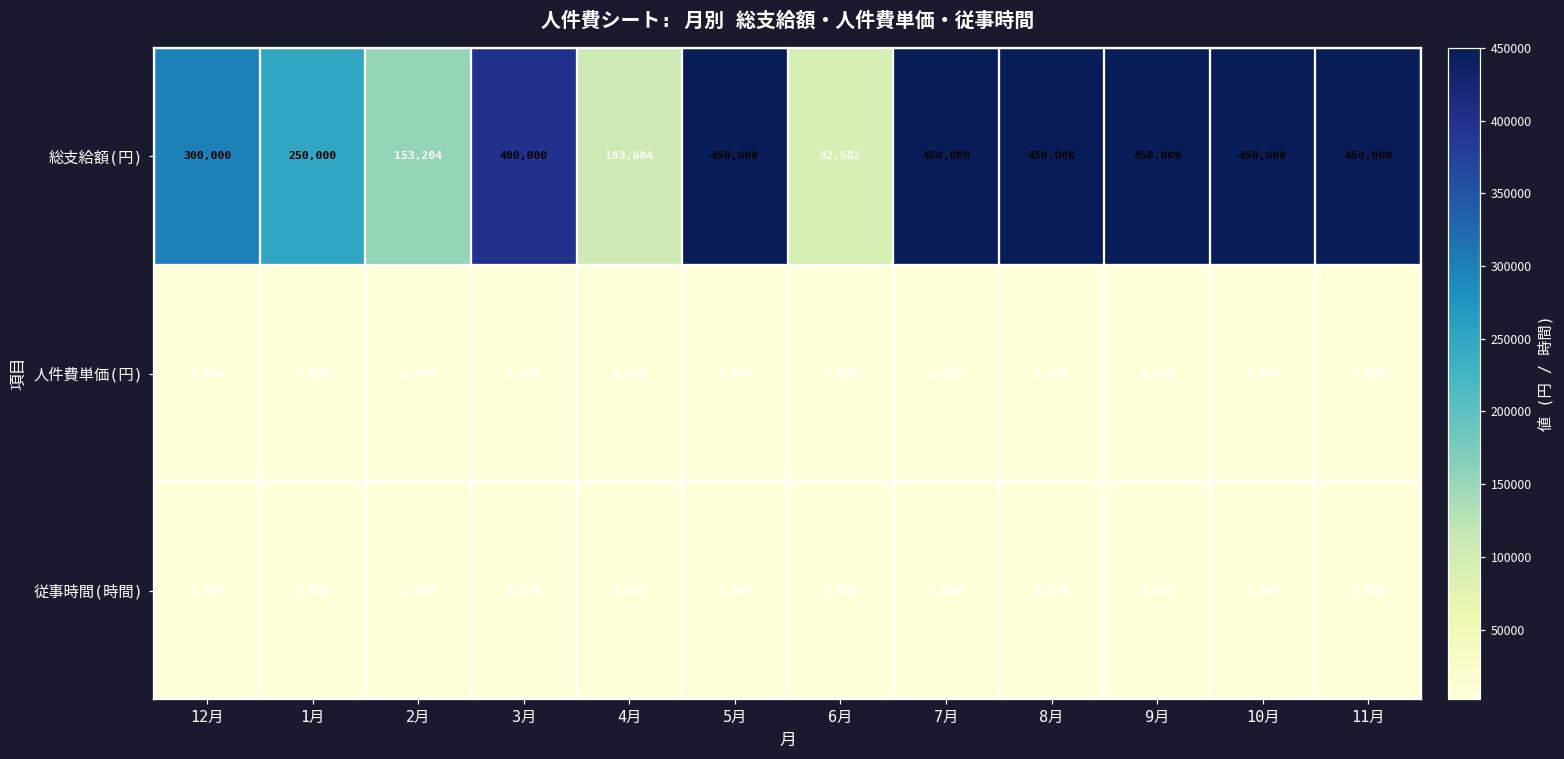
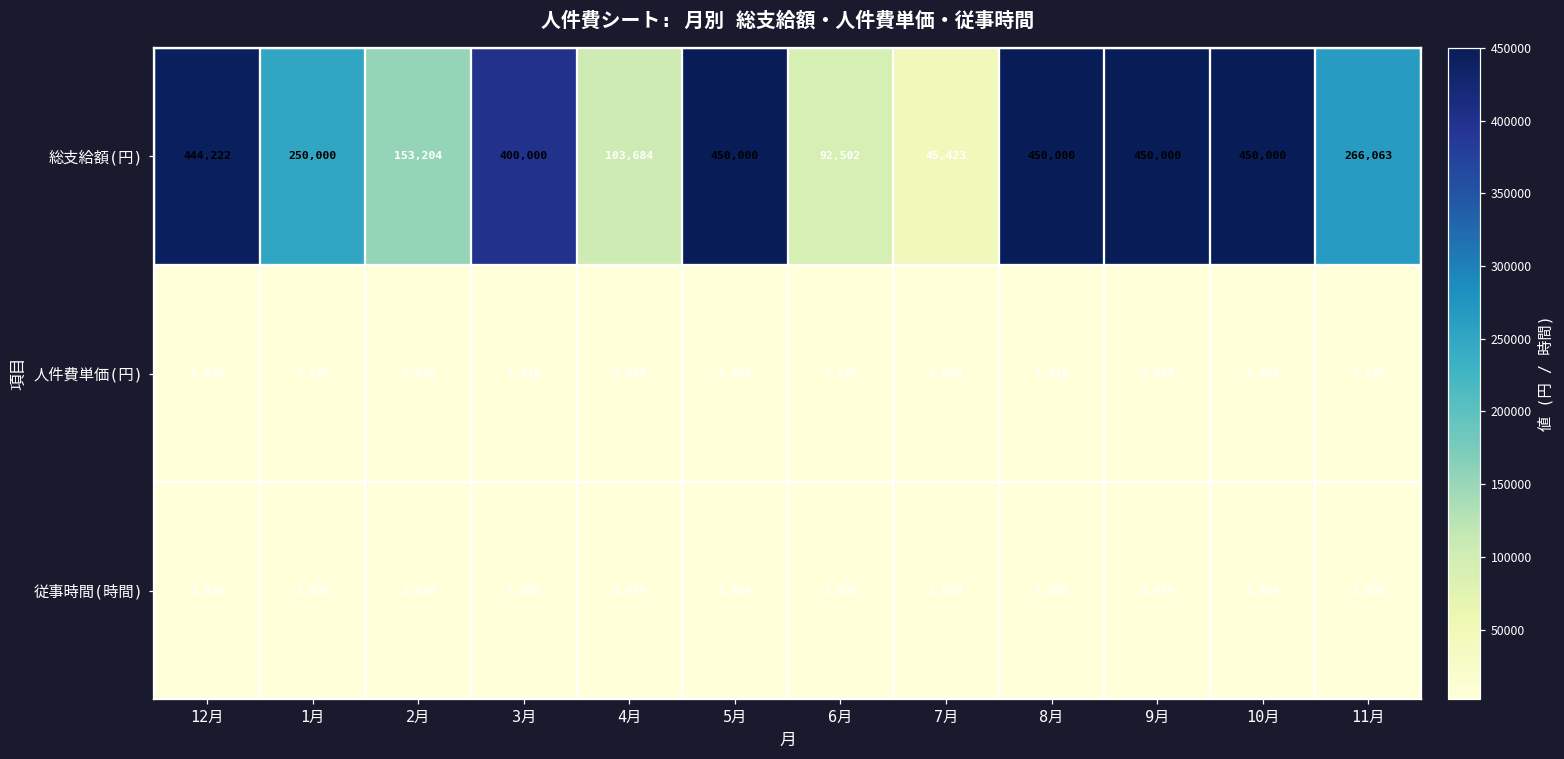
総支給額(円), 12月: 300,000 -> 444,222
総支給額(円), 7月: 450,000 -> 45,423
総支給額(円), 11月: 450,000 -> 266,063
